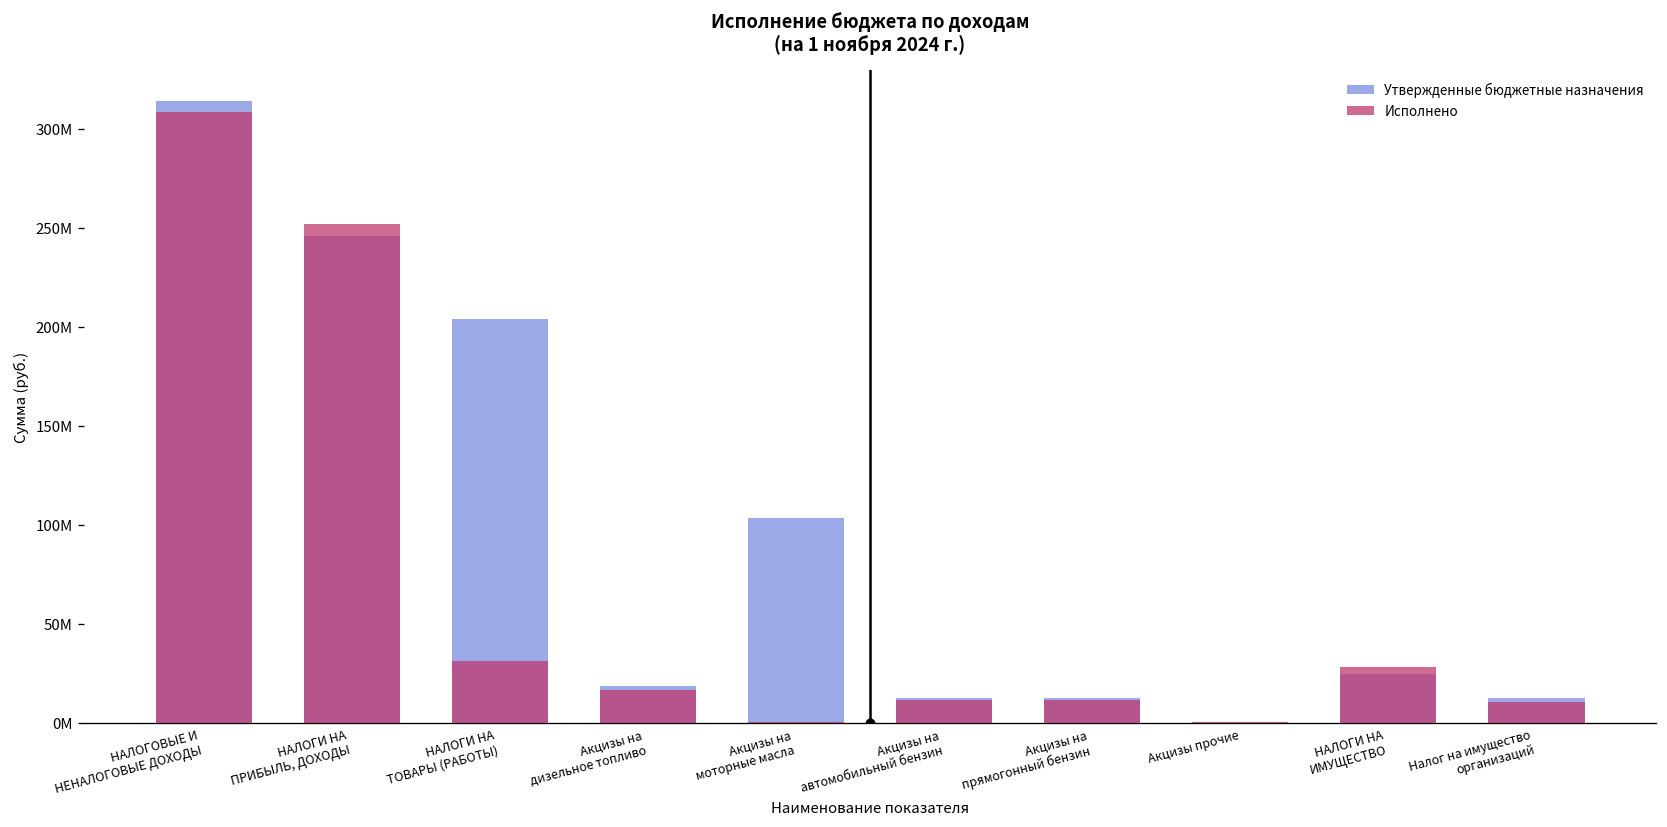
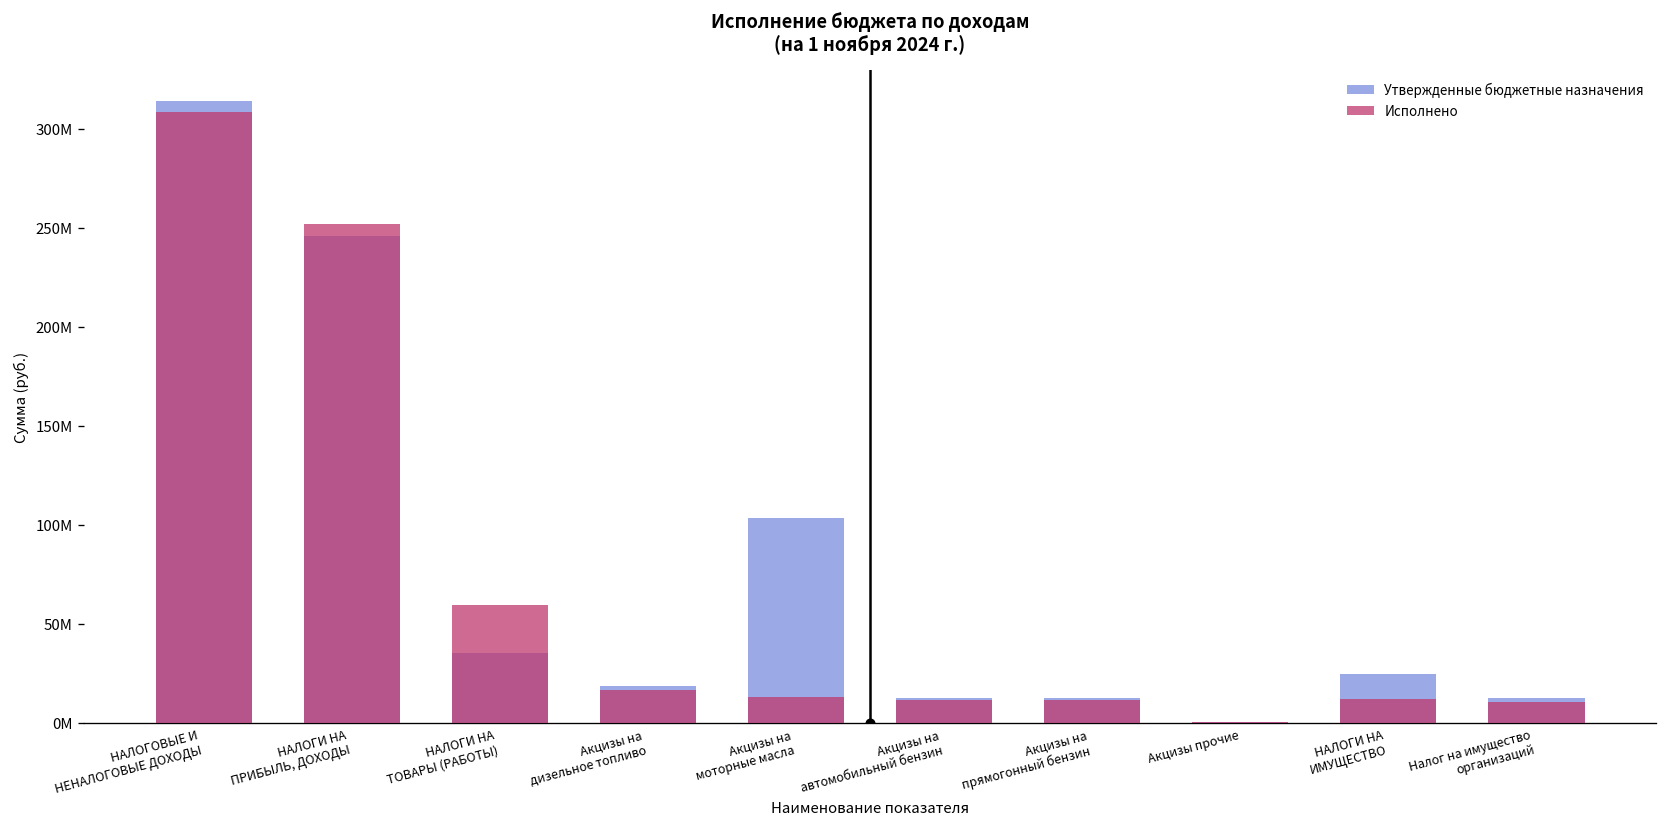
Утвержденные бюджетные назначения, НАЛОГИ НА ТОВАРЫ (РАБОТЫ): 204000000 -> 35000000
Исполнено, НАЛОГИ НА ТОВАРЫ (РАБОТЫ): 31000000 -> 60000000
Исполнено, Акцизы на моторные масла: 0 -> 13000000
Исполнено, НАЛОГИ НА ИМУЩЕСТВО: 28000000 -> 12000000
